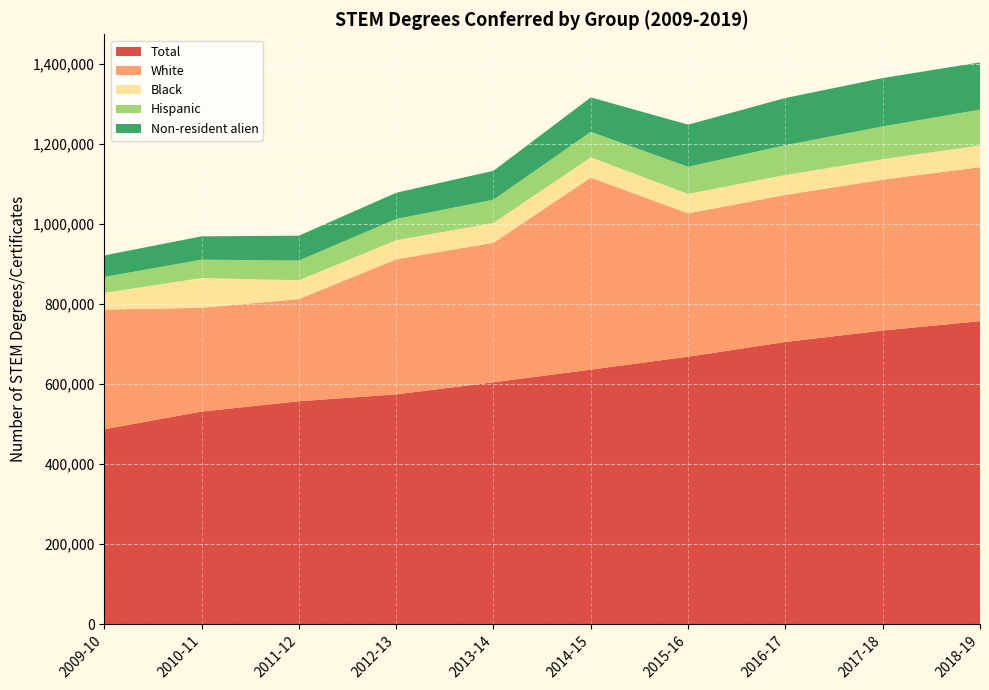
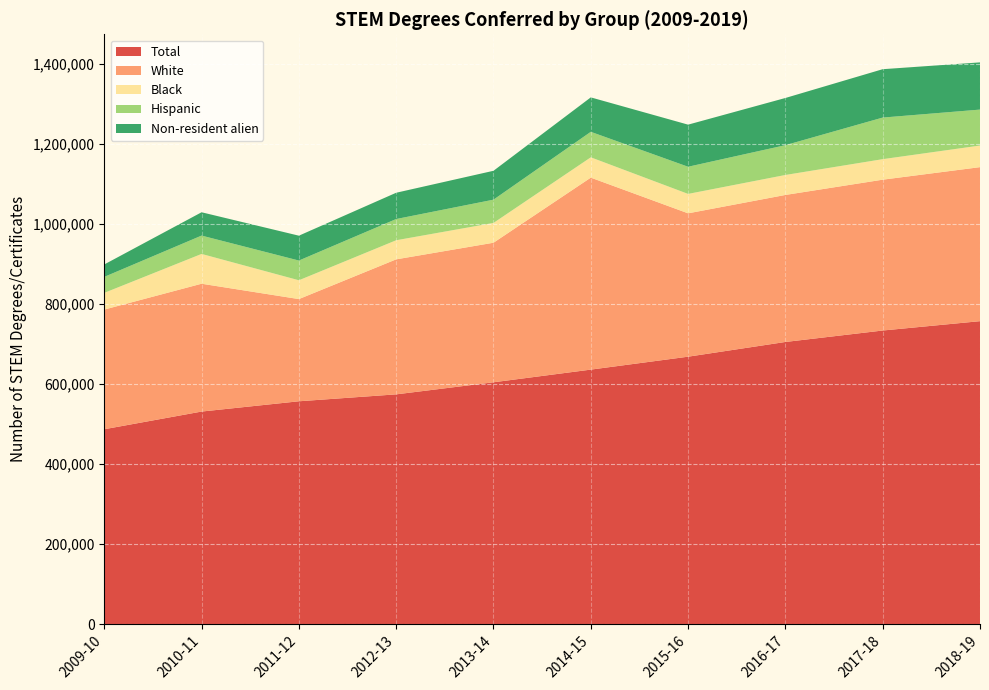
Non-resident alien, 2009-10: 50,000 -> 30,000
White, 2010-11: 260,000 -> 320,000
Hispanic, 2017-18: 80,000 -> 100,000
